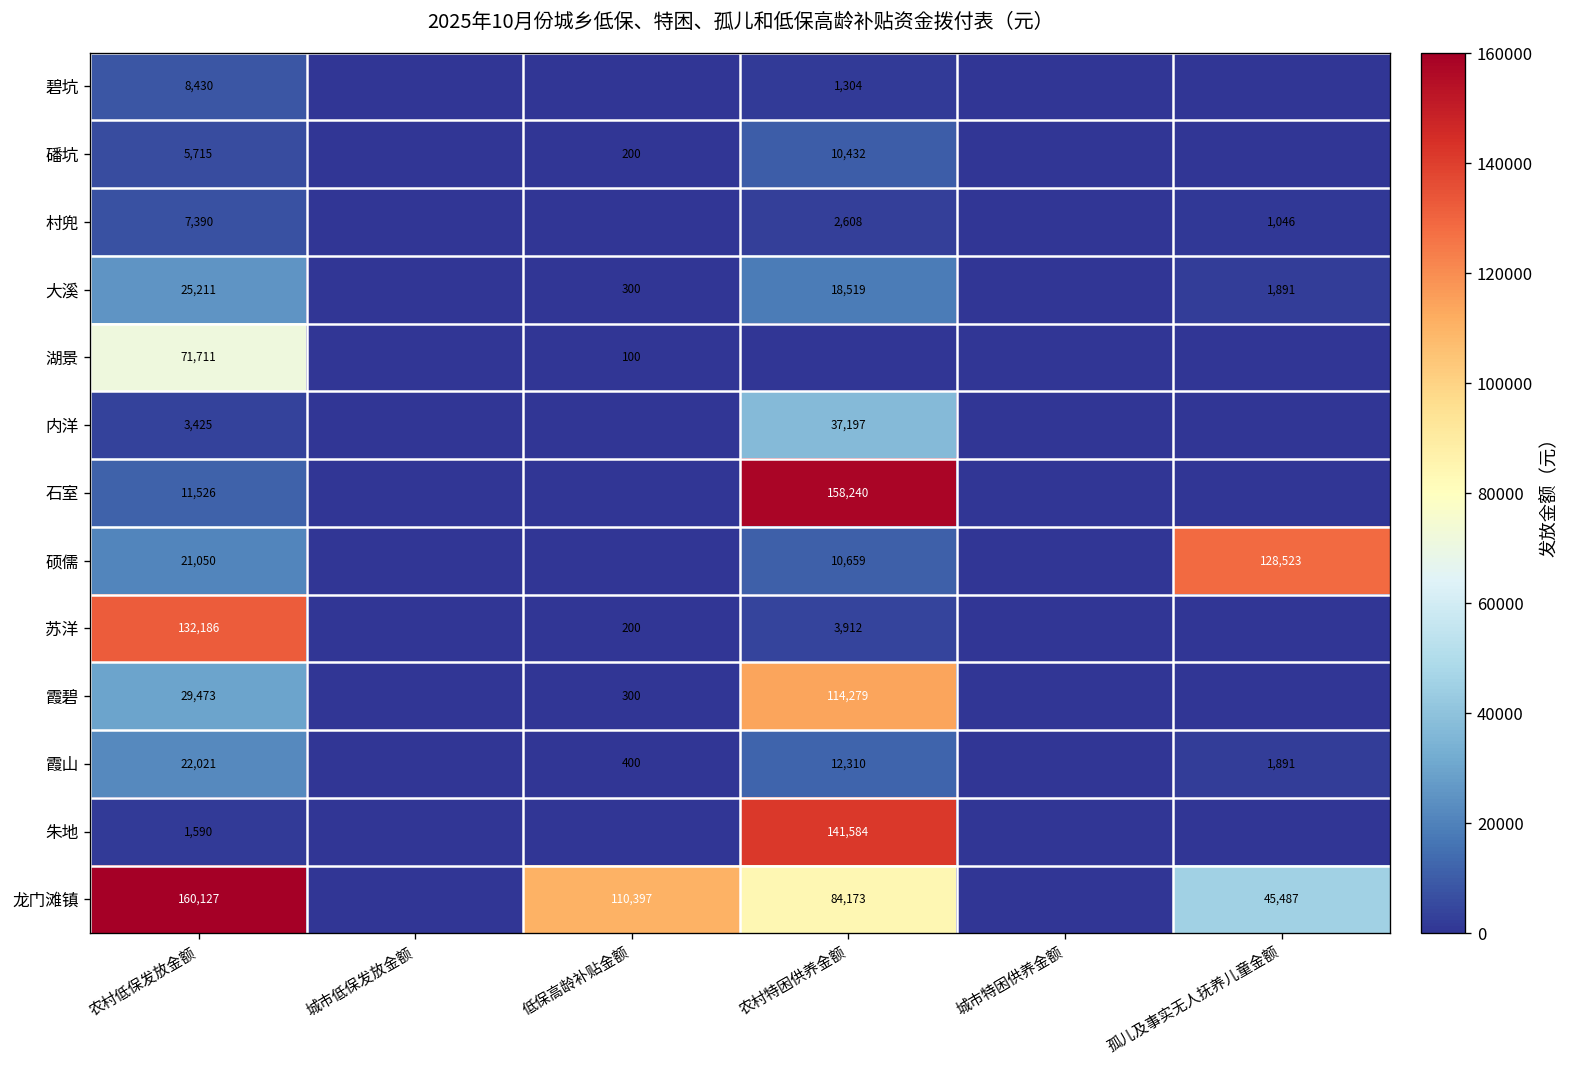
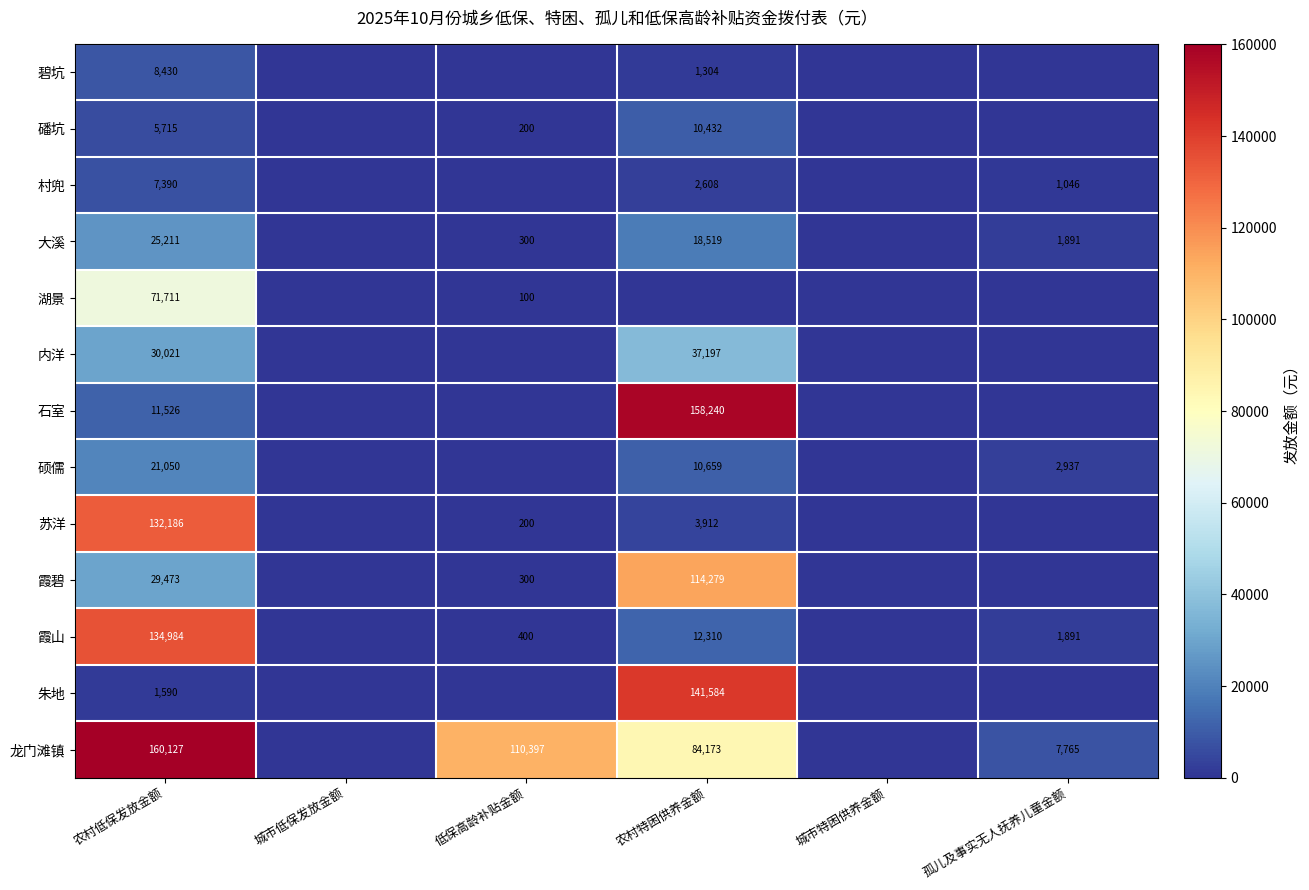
内洋, 农村低保发放金额: 3,425 -> 30,021
硕儒, 孤儿及事实无人抚养儿童金额: 128,523 -> 2,937
霞山, 农村低保发放金额: 22,021 -> 134,984
龙门滩镇, 孤儿及事实无人抚养儿童金额: 45,487 -> 7,765
